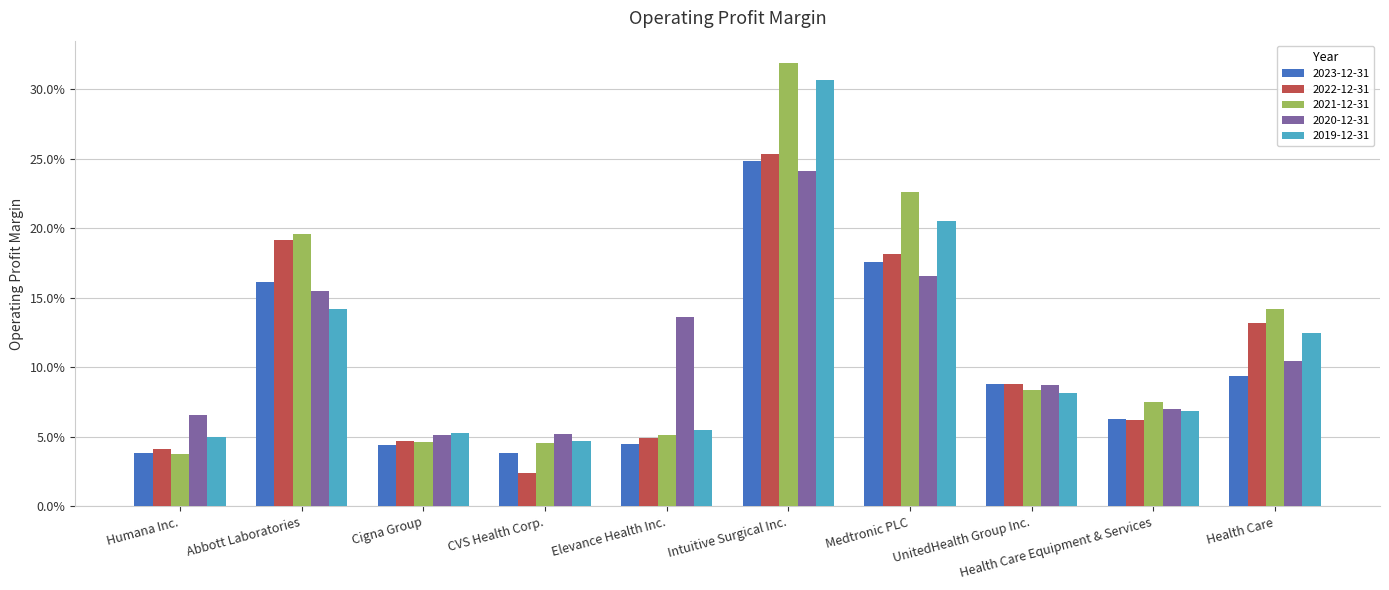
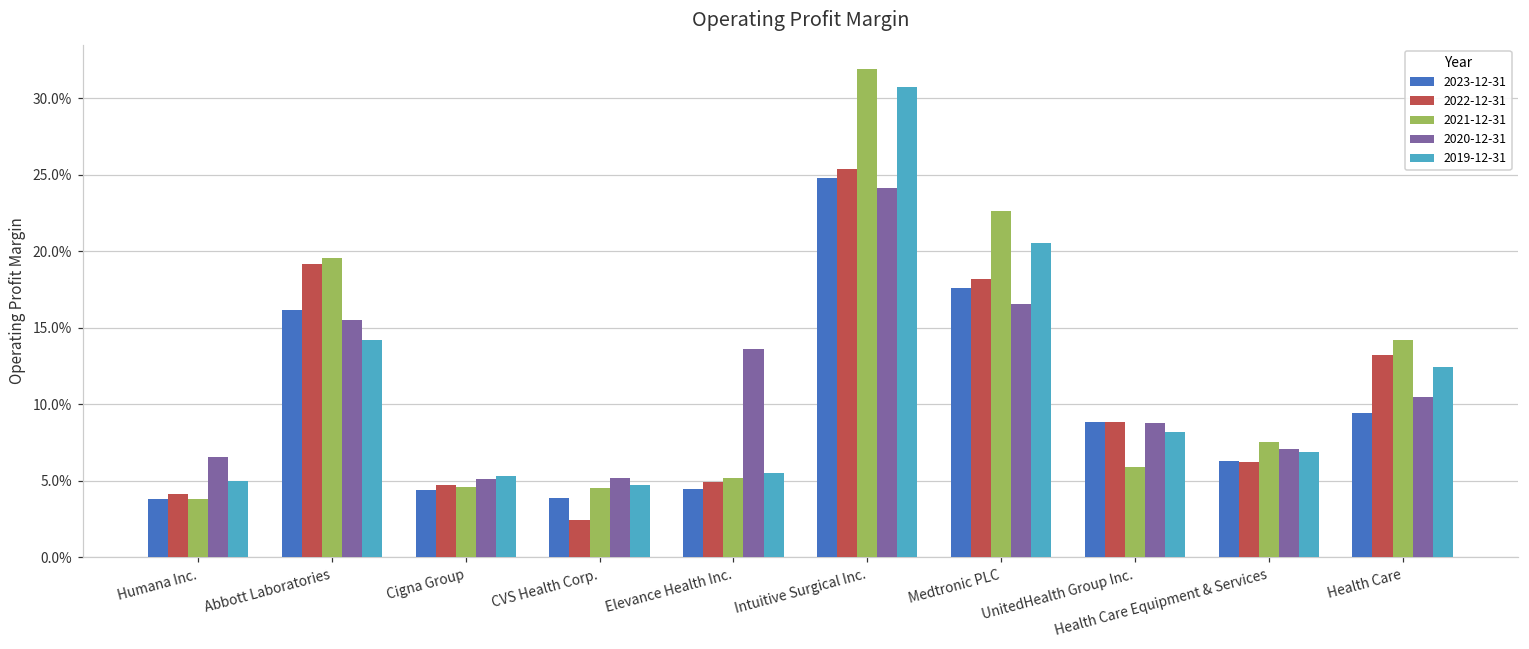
2021-12-31, UnitedHealth Group Inc.: 8.4% -> 5.9%
